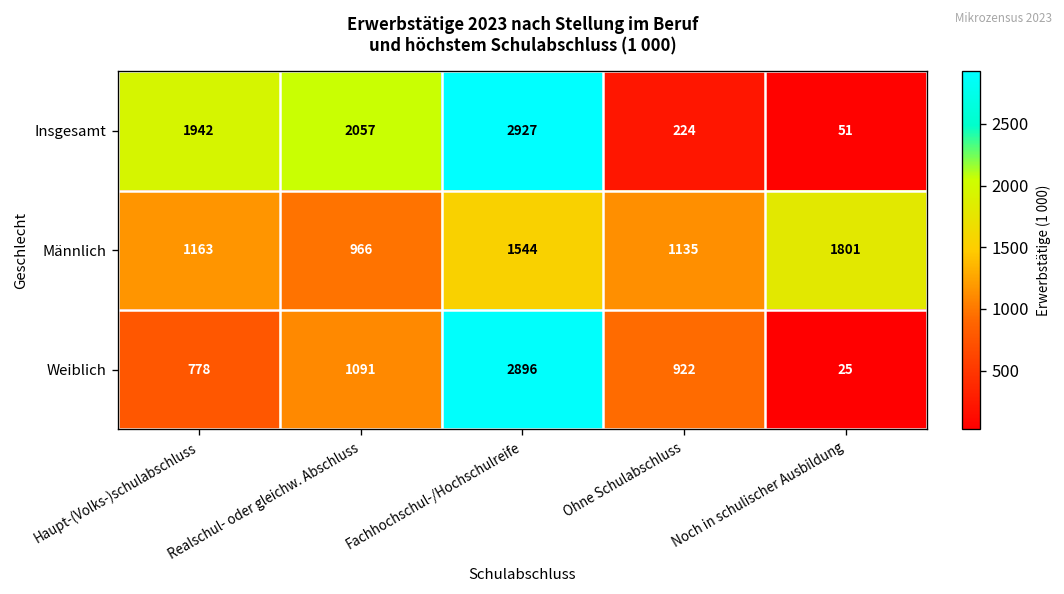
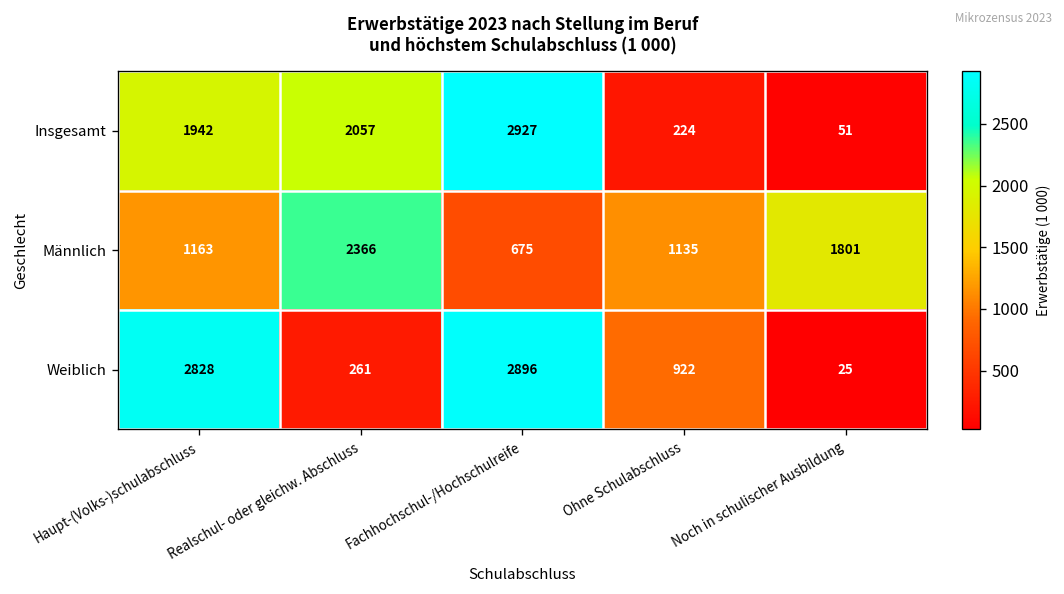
Männlich, Realschul- oder gleichw. Abschluss: 966 -> 2366
Männlich, Fachhochschul-/Hochschulreife: 1544 -> 675
Weiblich, Haupt-(Volks-)schulabschluss: 778 -> 2828
Weiblich, Realschul- oder gleichw. Abschluss: 1091 -> 261
